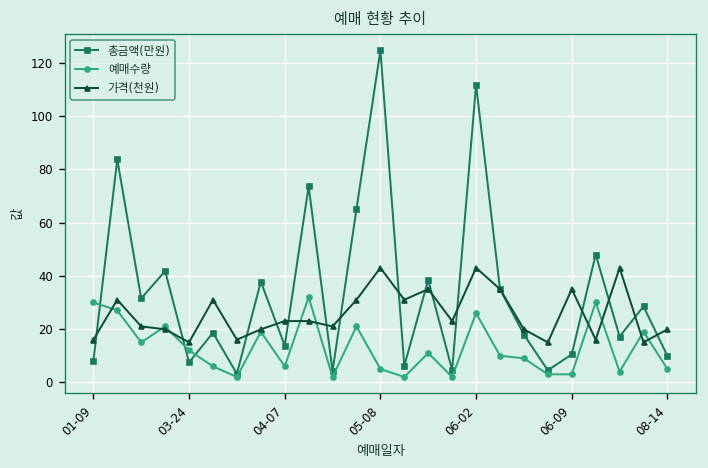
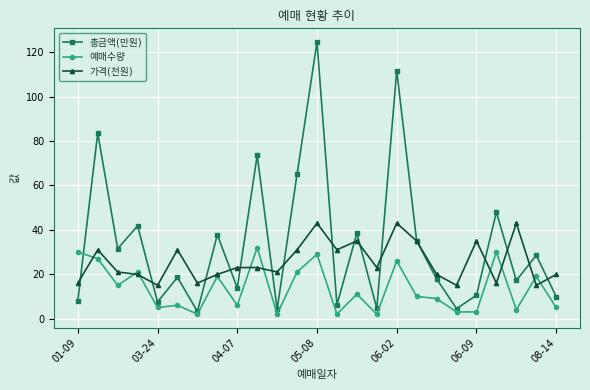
예매수량, 03-24: 12 -> 5
예매수량, 05-08: 5 -> 29
